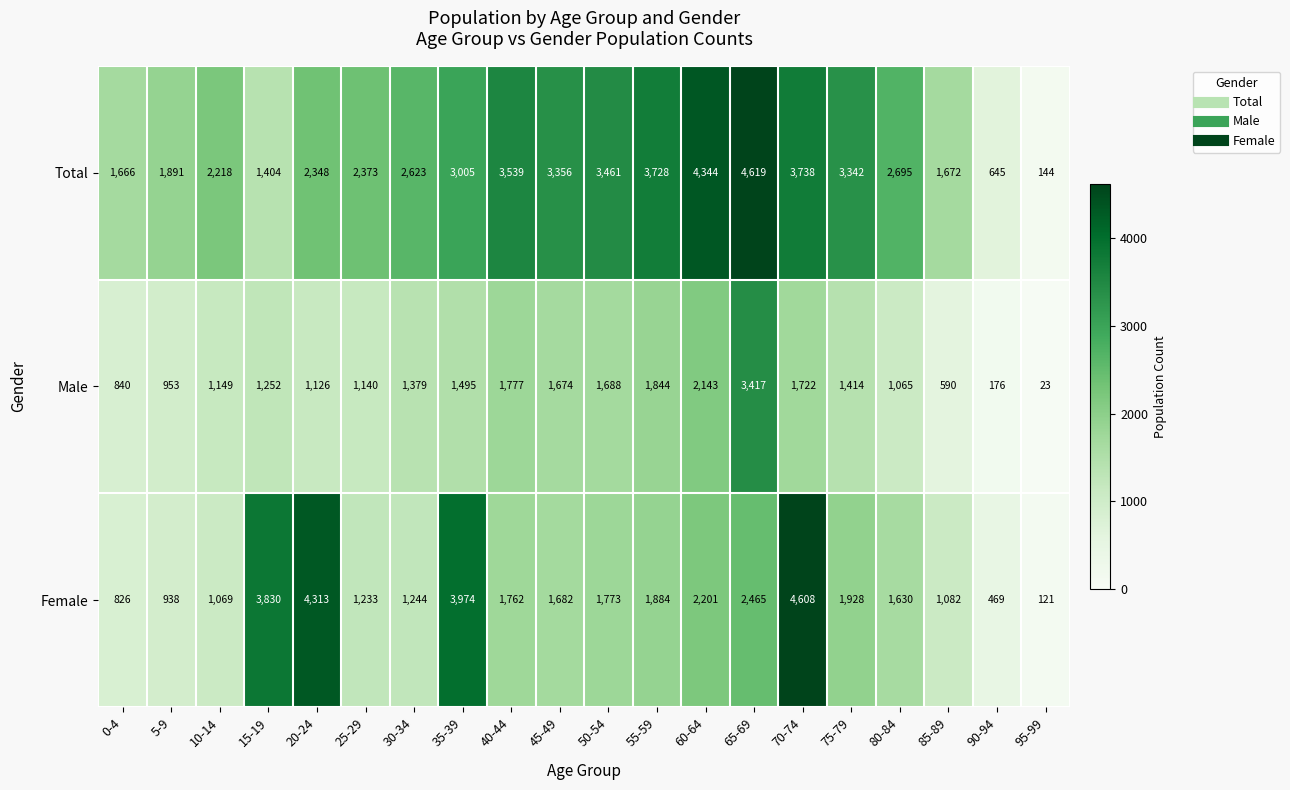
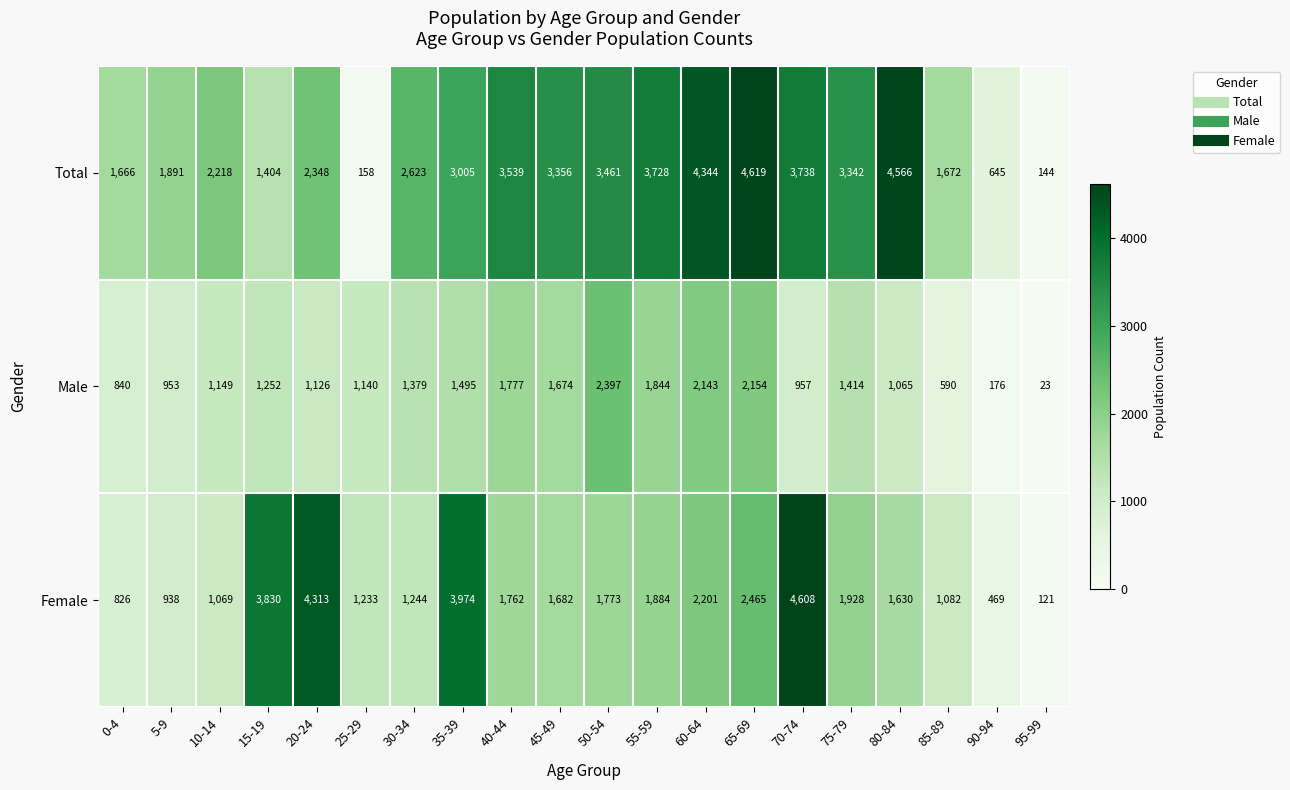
Total, 25-29: 2,373 -> 158
Total, 80-84: 2,695 -> 4,566
Male, 50-54: 1,688 -> 2,397
Male, 65-69: 3,417 -> 2,154
Male, 70-74: 1,722 -> 957
